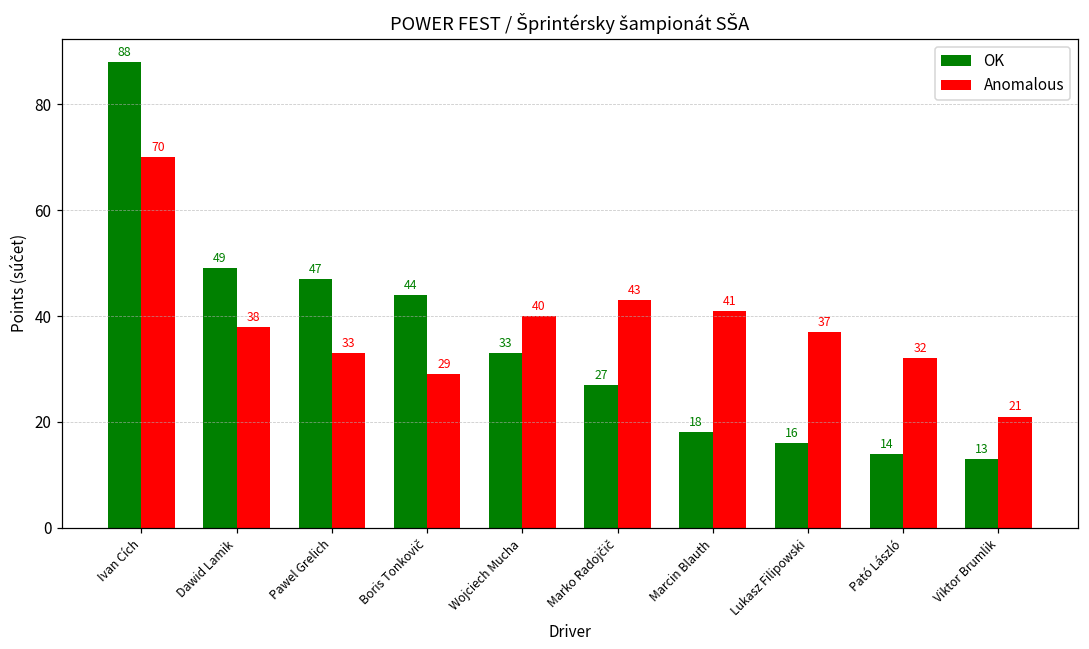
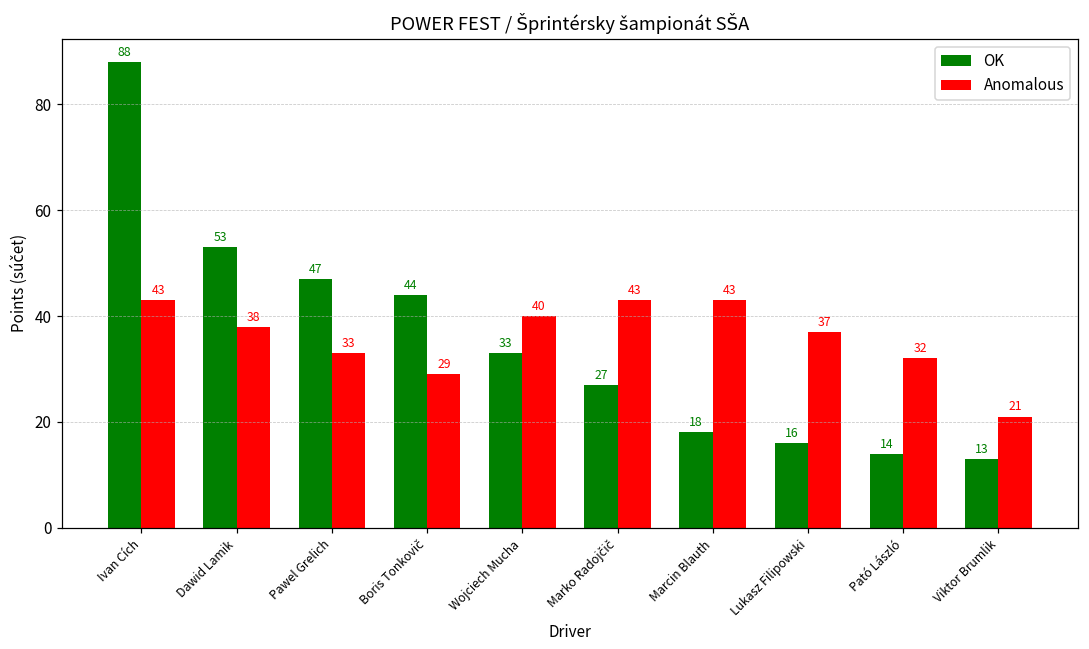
Anomalous, Ivan Cích: 70 -> 43
OK, Dawid Lamik: 49 -> 53
Anomalous, Marcin Blauth: 41 -> 43
